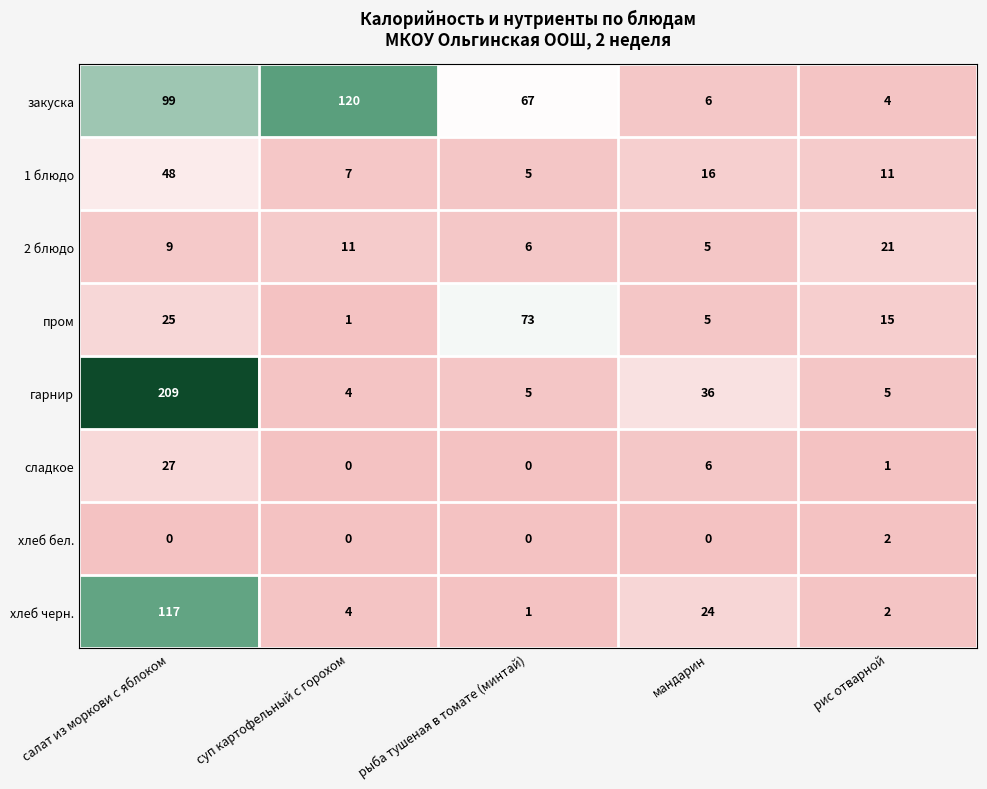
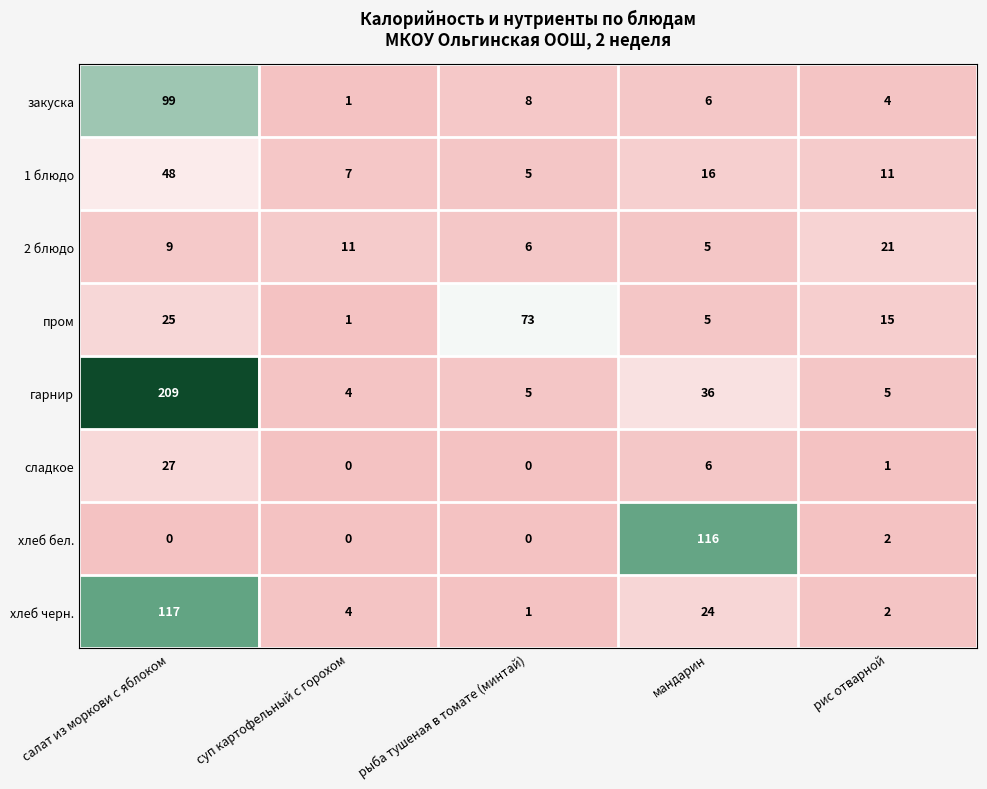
закуска, суп картофельный с горохом: 120 -> 1
закуска, рыба тушеная в томате (минтай): 67 -> 8
хлеб бел., мандарин: 0 -> 116
